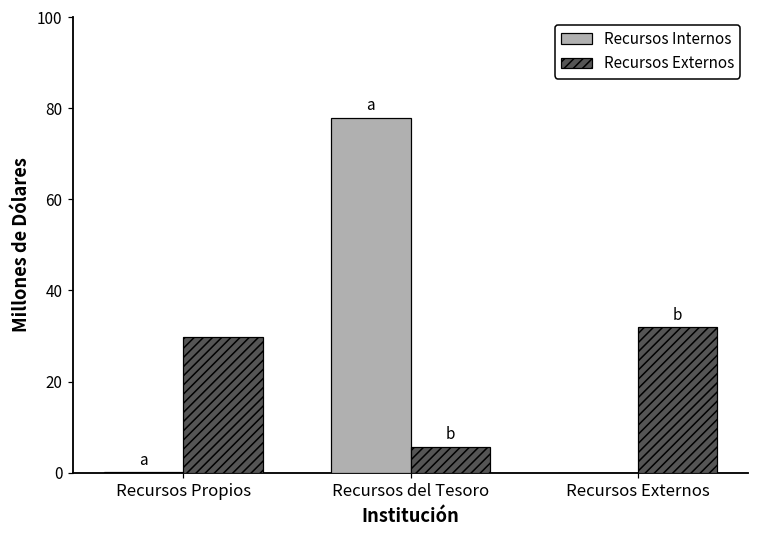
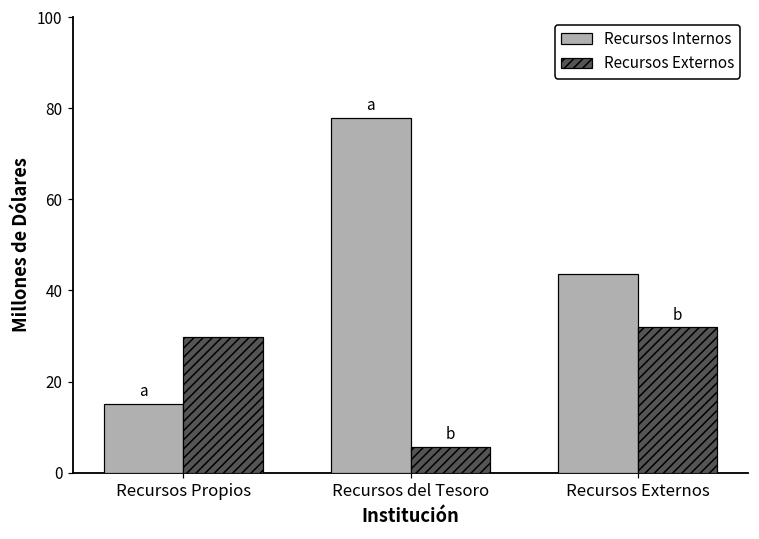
Recursos Internos, Recursos Propios: 0 -> 15
Recursos Internos, Recursos Externos: 0 -> 44
